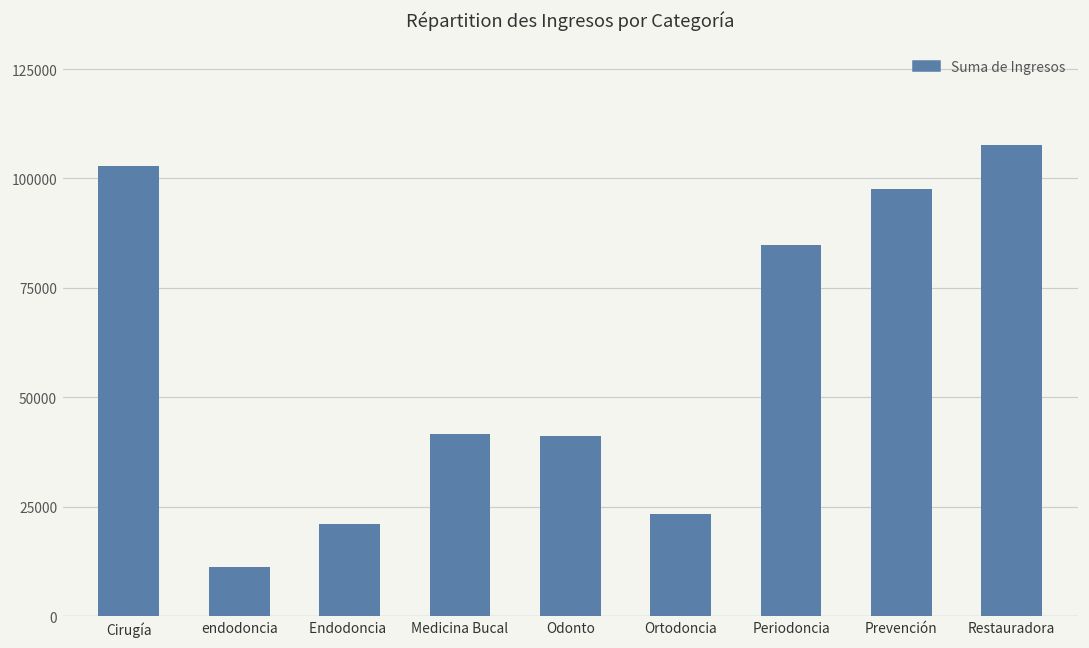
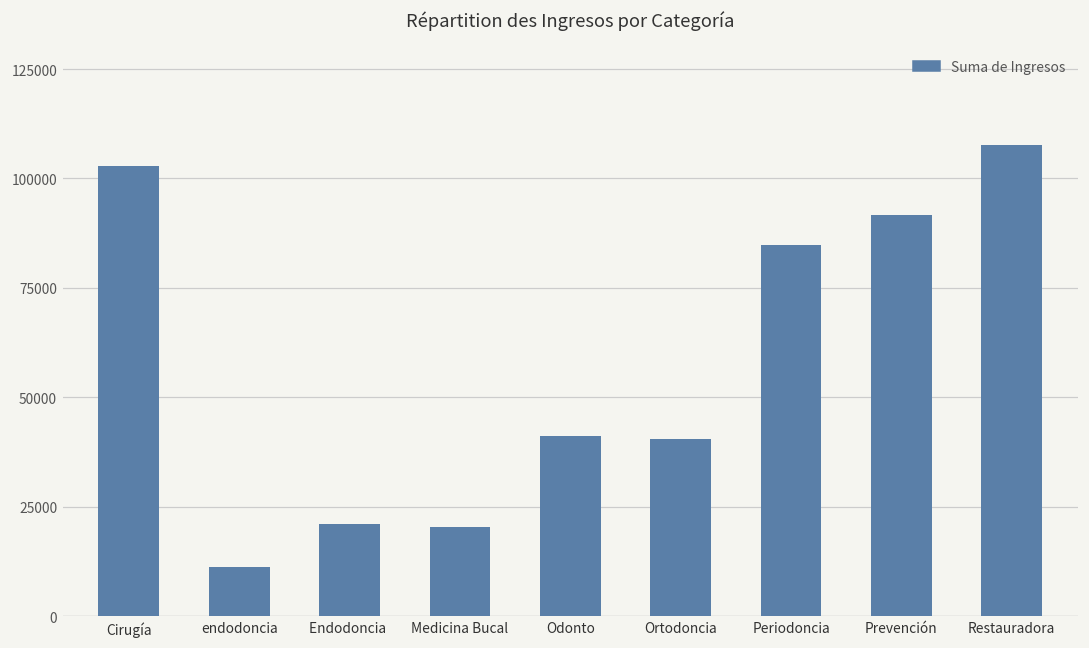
Medicina Bucal: 42000 -> 20000
Ortodoncia: 23000 -> 40000
Prevención: 98000 -> 92000
